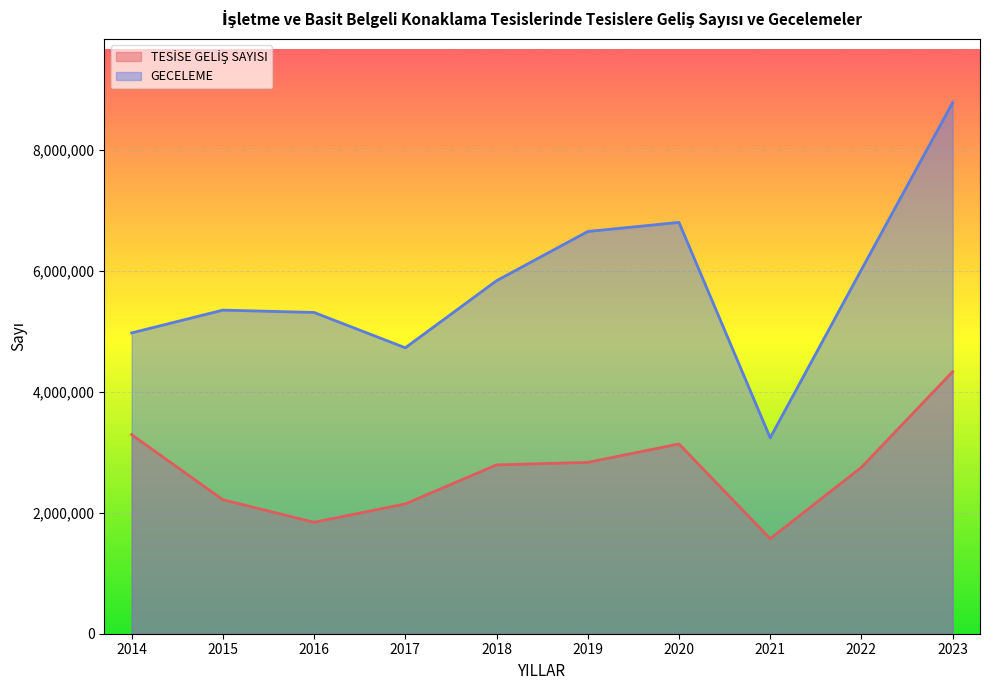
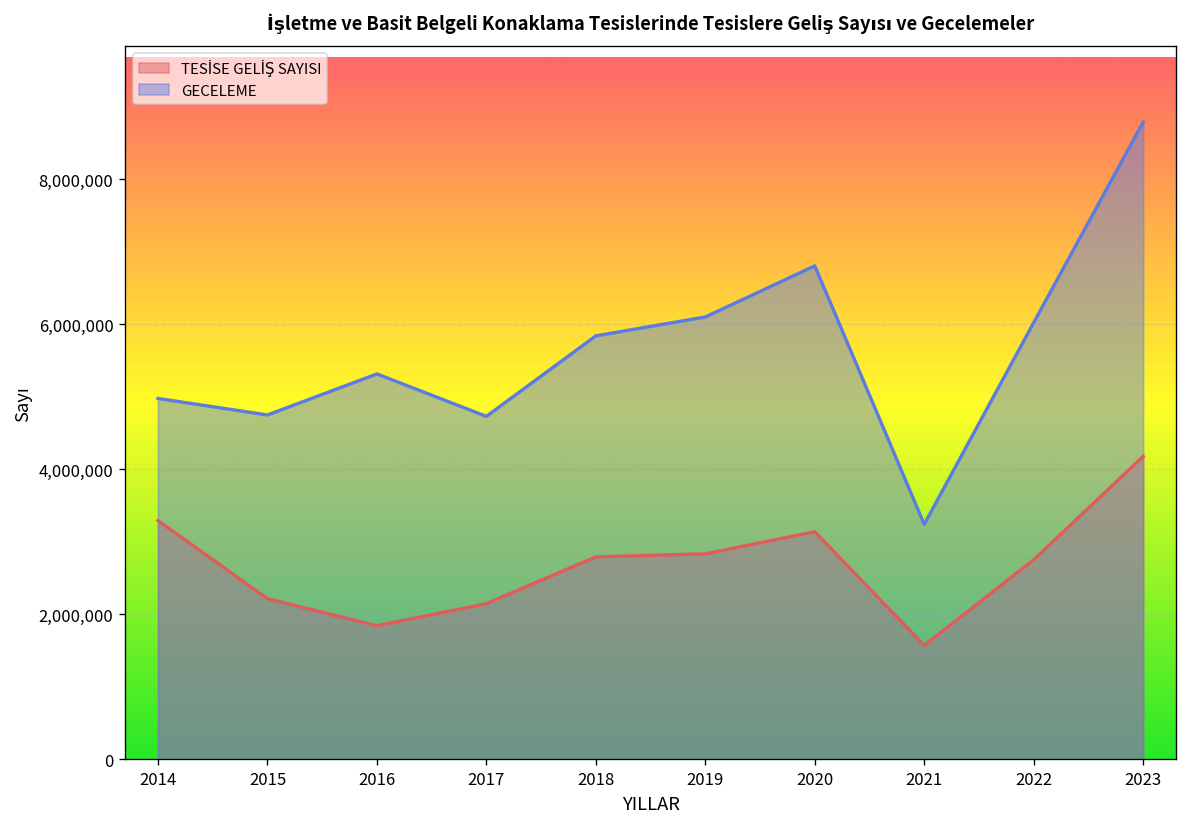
GECELEME, 2015: 5,400,000 -> 4,700,000
GECELEME, 2019: 6,700,000 -> 6,100,000
TESİSE GELİŞ SAYISI, 2023: 4,300,000 -> 4,200,000
